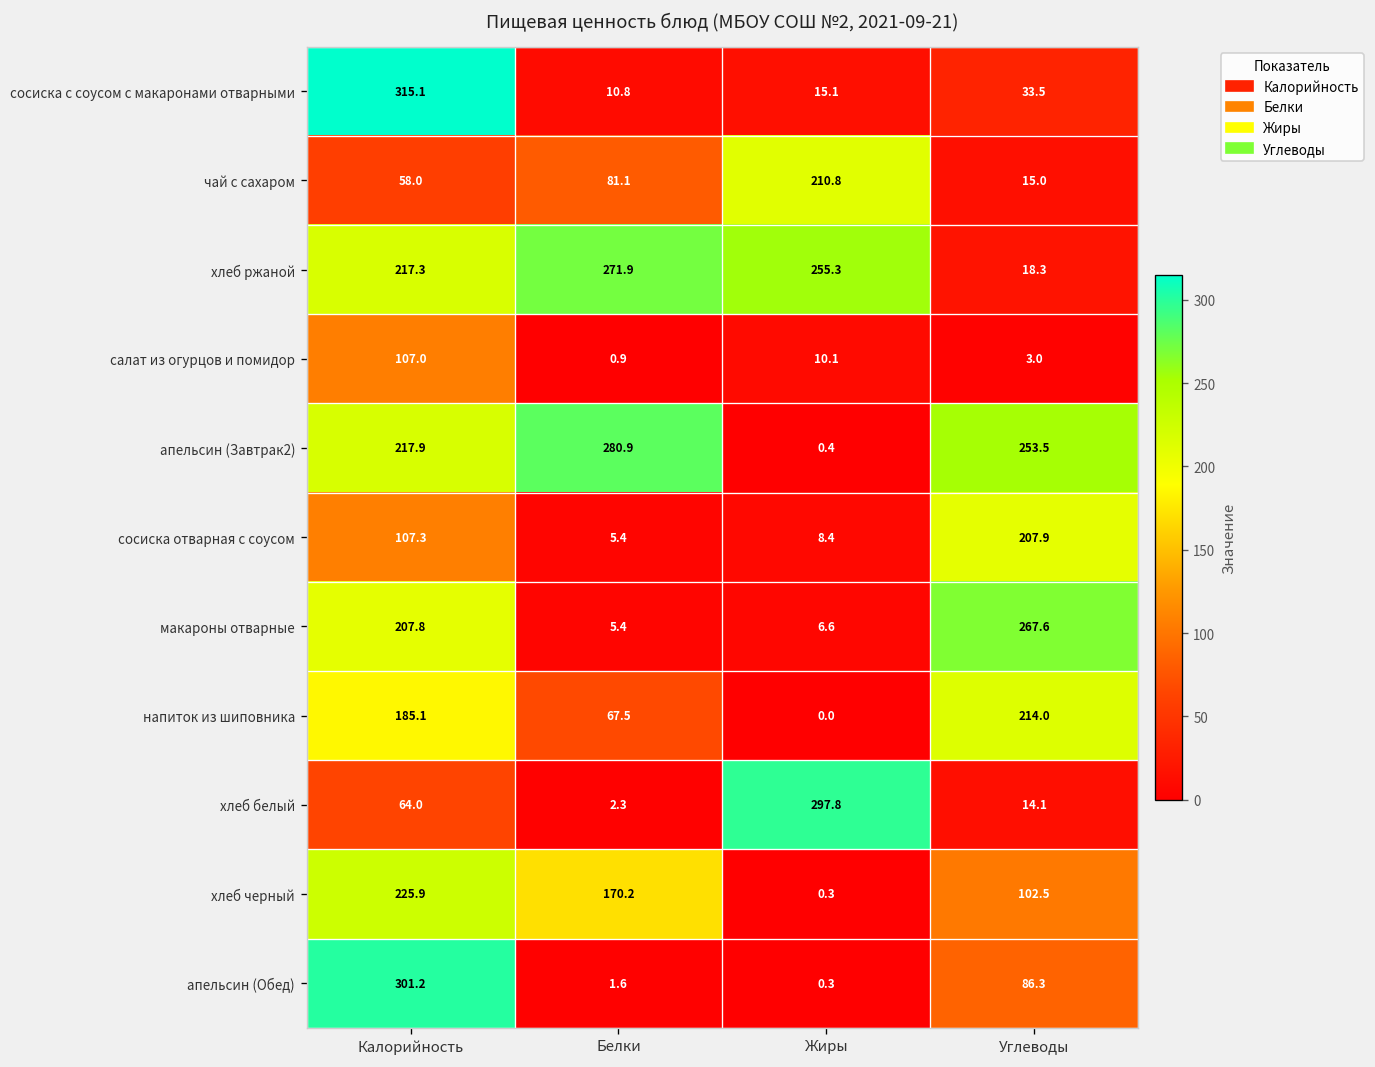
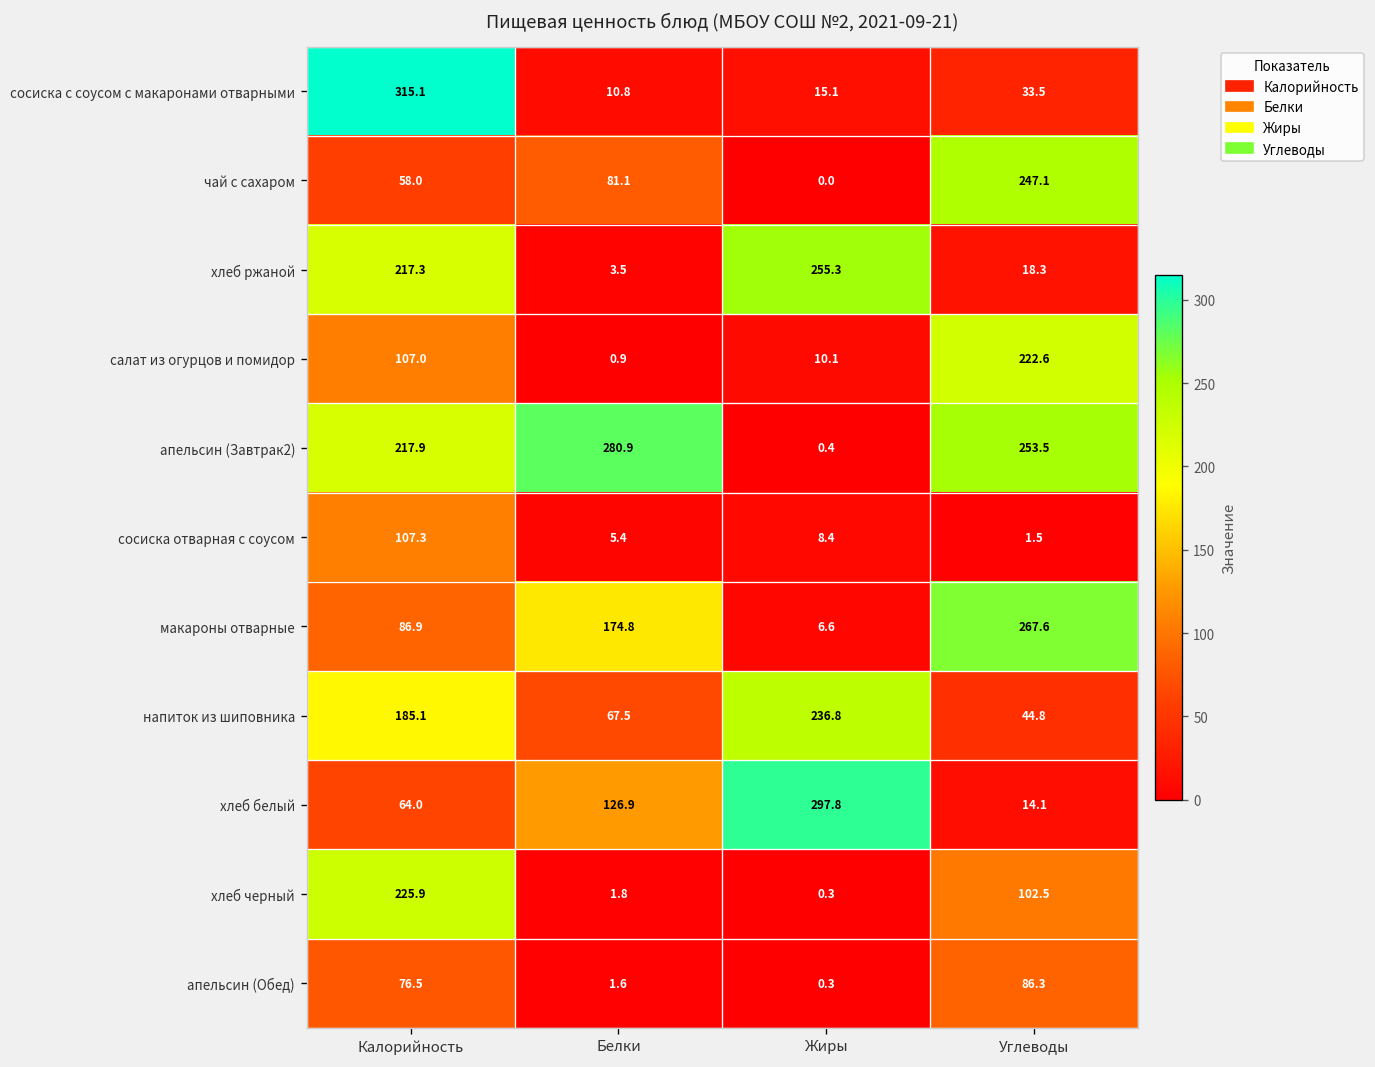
чай с сахаром, Жиры: 210.8 -> 0.0
чай с сахаром, Углеводы: 15.0 -> 247.1
хлеб ржаной, Белки: 271.9 -> 3.5
салат из огурцов и помидор, Углеводы: 3.0 -> 222.6
сосиска отварная с соусом, Углеводы: 207.9 -> 1.5
макароны отварные, Калорийность: 207.8 -> 86.9
макароны отварные, Белки: 5.4 -> 174.8
напиток из шиповника, Жиры: 0.0 -> 236.8
напиток из шиповника, Углеводы: 214.0 -> 44.8
хлеб белый, Белки: 2.3 -> 126.9
хлеб черный, Белки: 170.2 -> 1.8
апельсин (Обед), Калорийность: 301.2 -> 76.5
